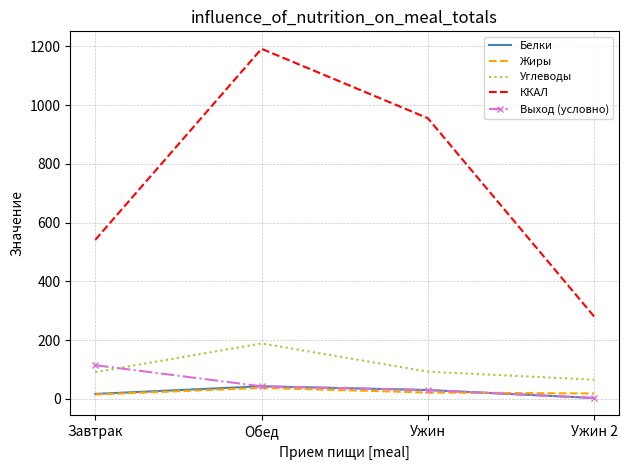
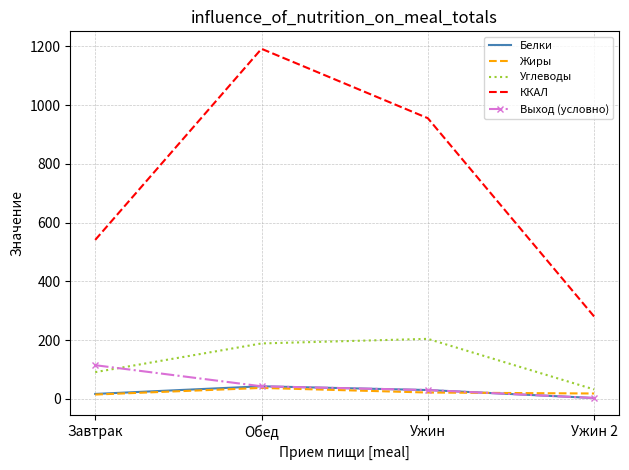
Углеводы, Ужин: 90 -> 200
Углеводы, Ужин 2: 60 -> 30
